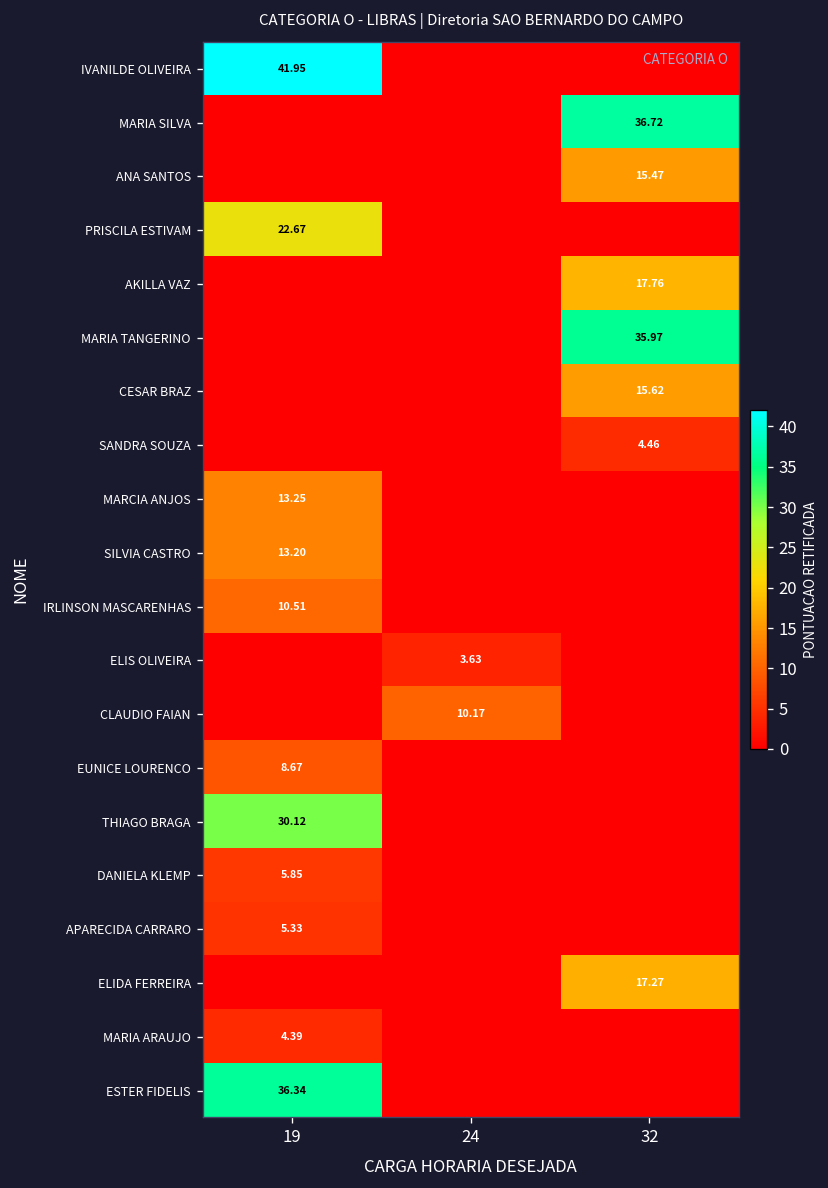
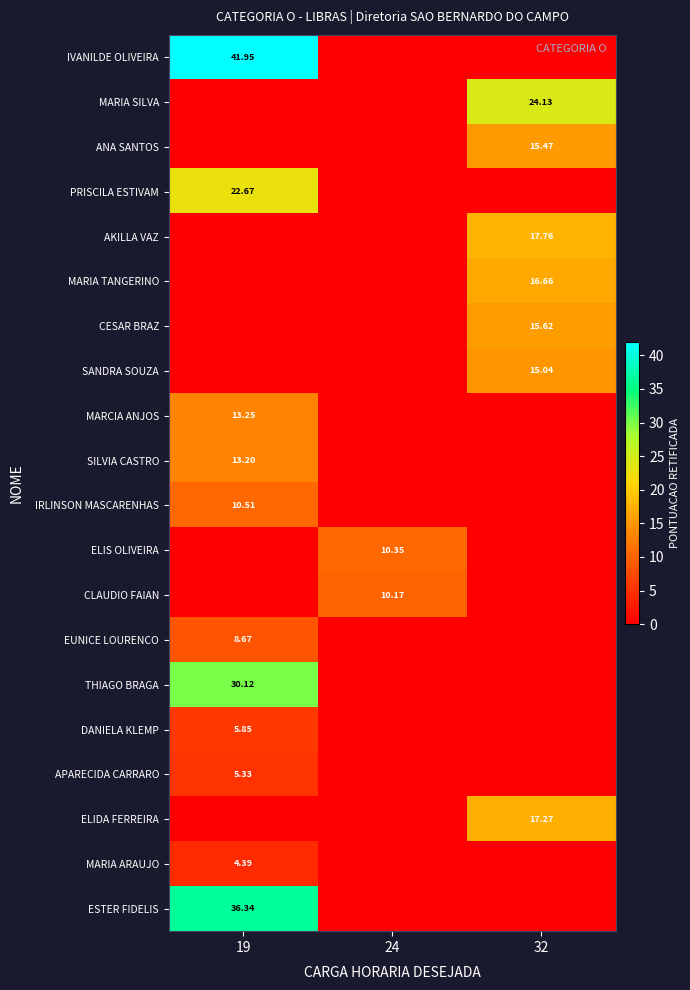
MARIA SILVA, 32: 36.72 -> 24.13
MARIA TANGERINO, 32: 35.97 -> 16.66
SANDRA SOUZA, 32: 4.46 -> 15.04
ELIS OLIVEIRA, 24: 3.63 -> 10.35
